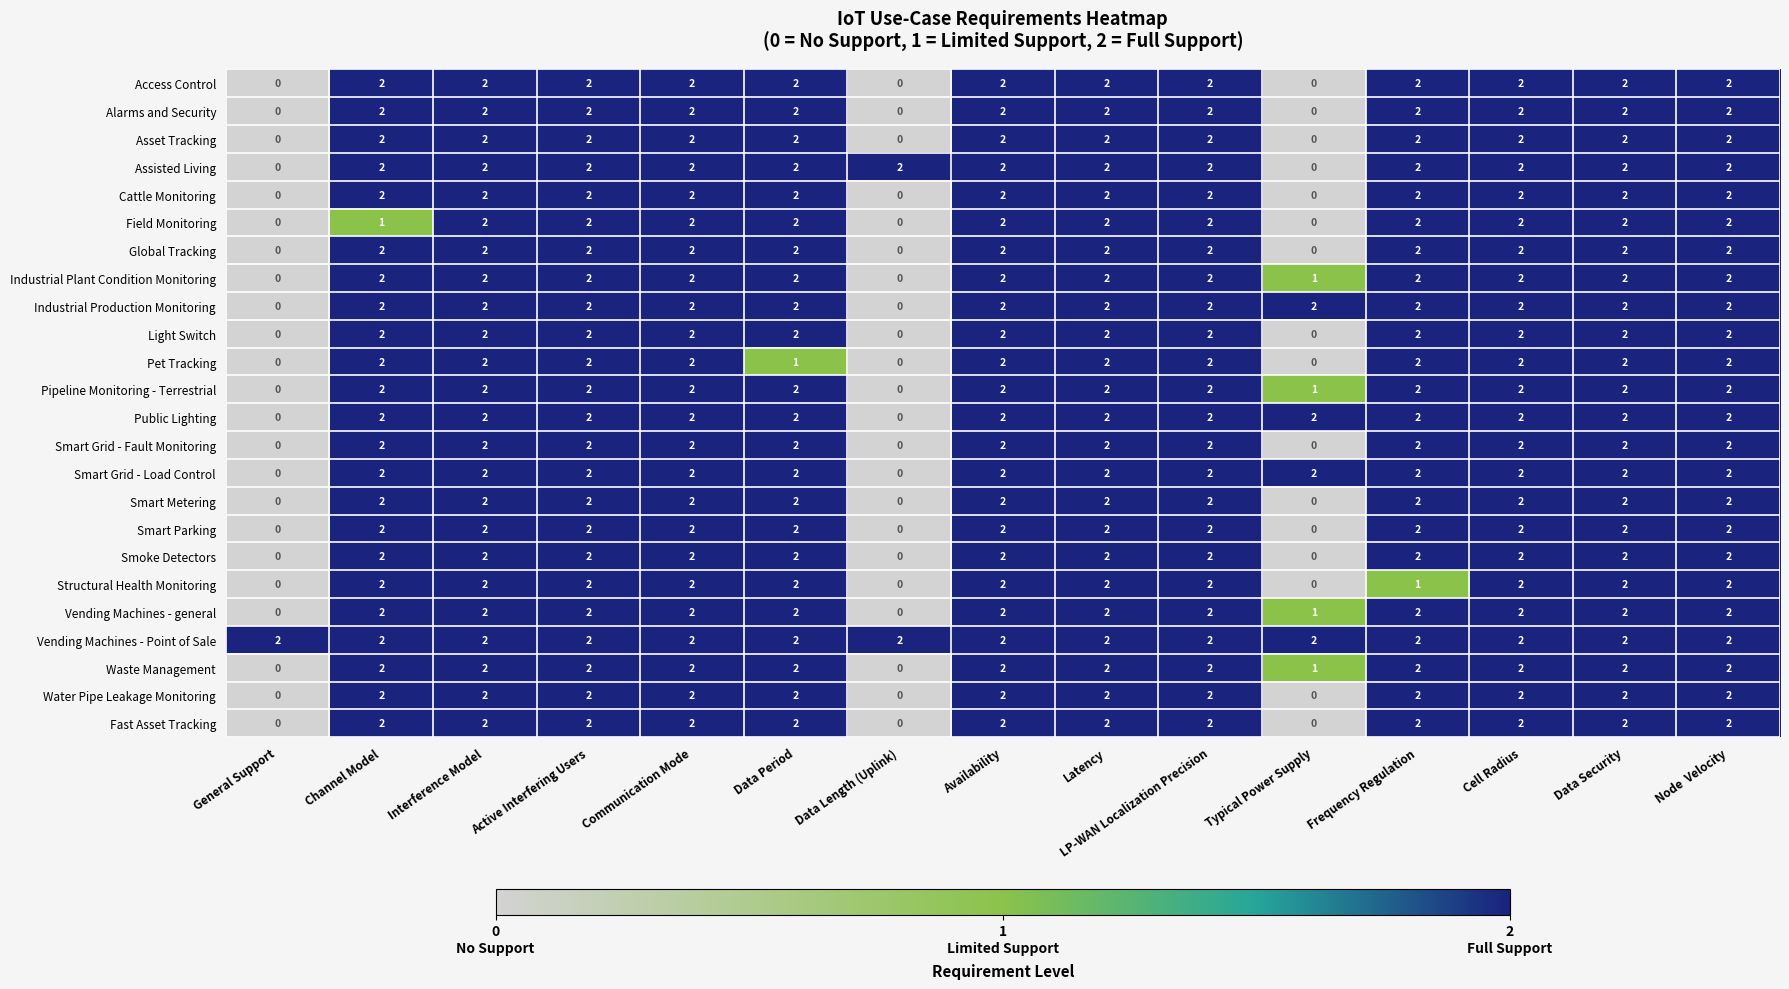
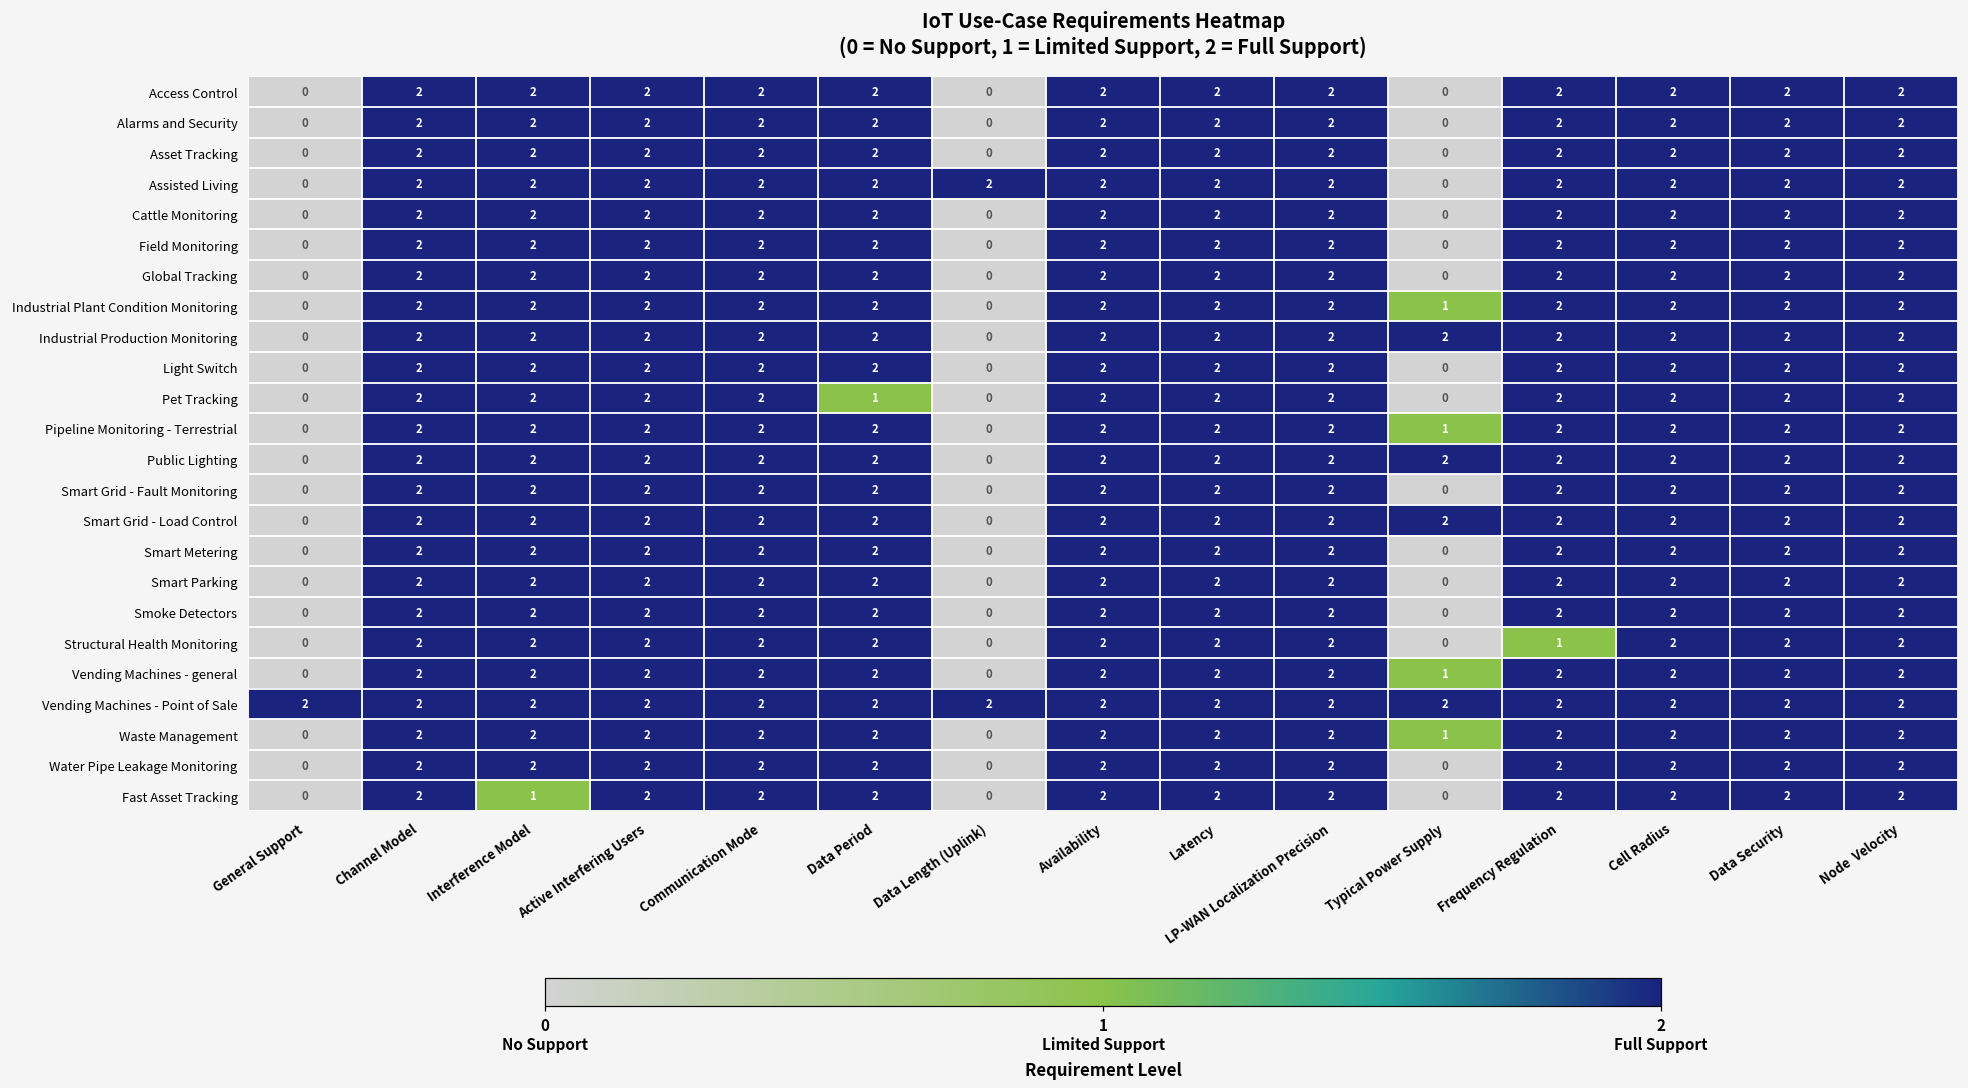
Field Monitoring, Channel Model: 1 -> 2
Fast Asset Tracking, Interference Model: 2 -> 1
